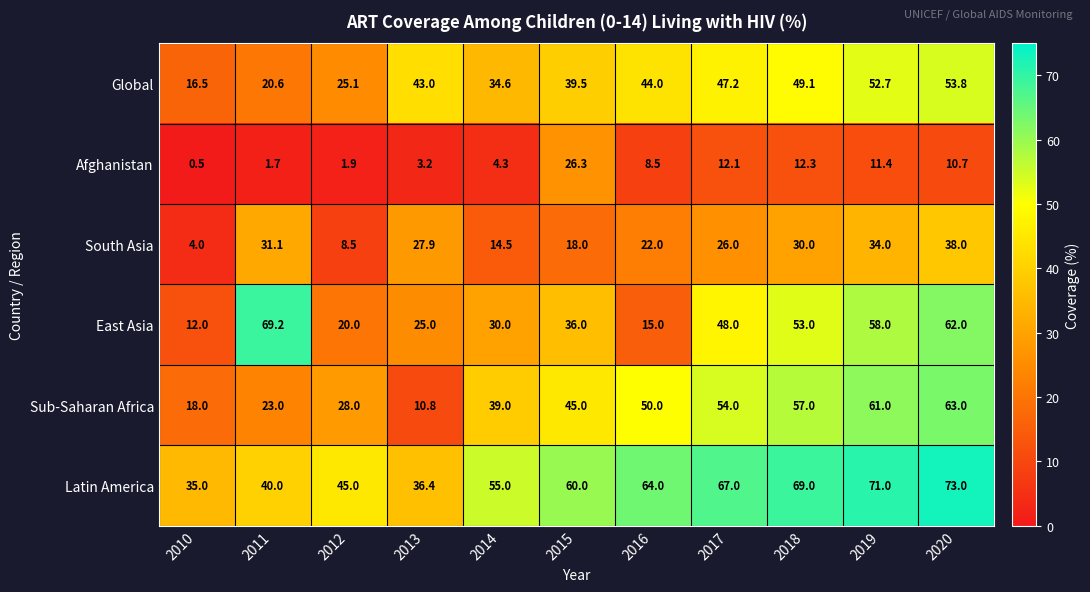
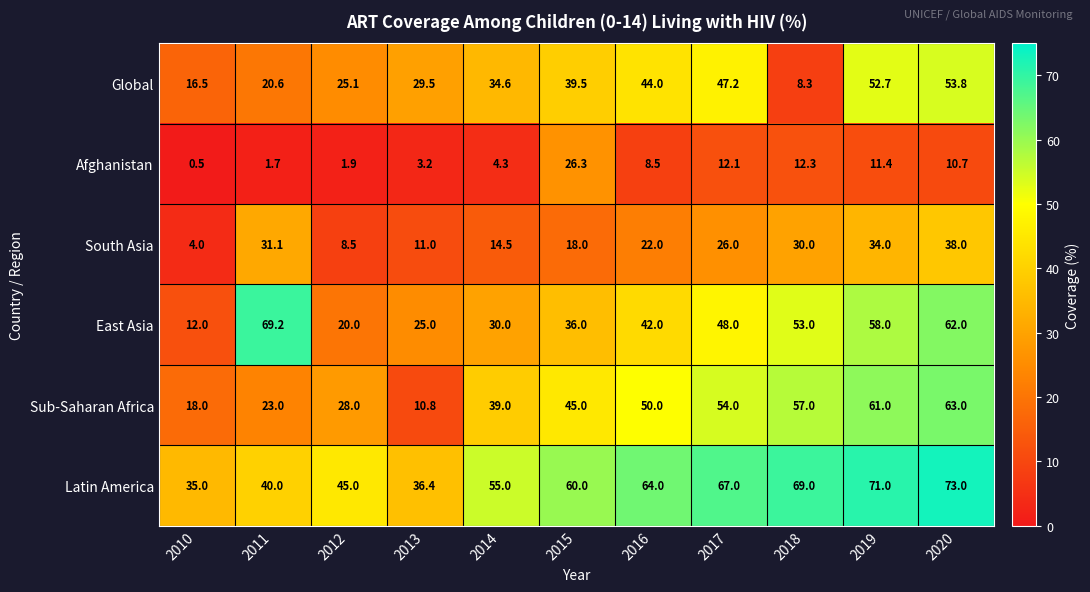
Global, 2013: 43.0 -> 29.5
Global, 2018: 49.1 -> 8.3
South Asia, 2013: 27.9 -> 11.0
East Asia, 2016: 15.0 -> 42.0
